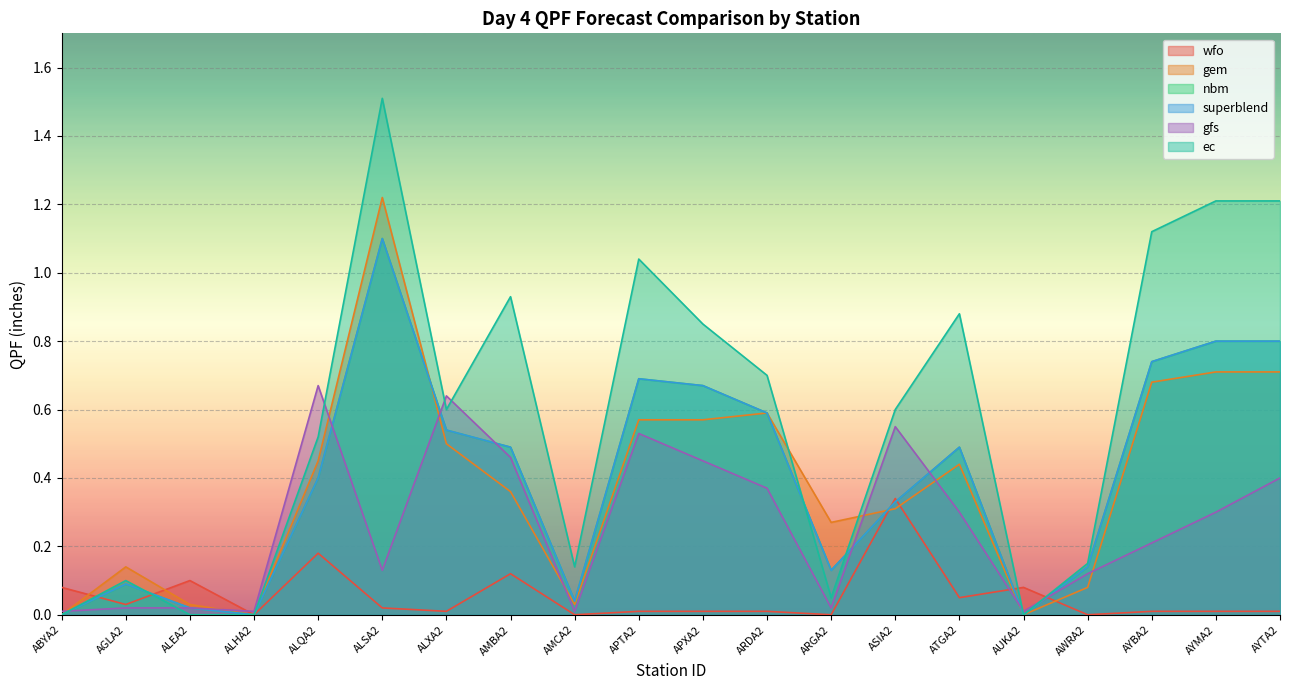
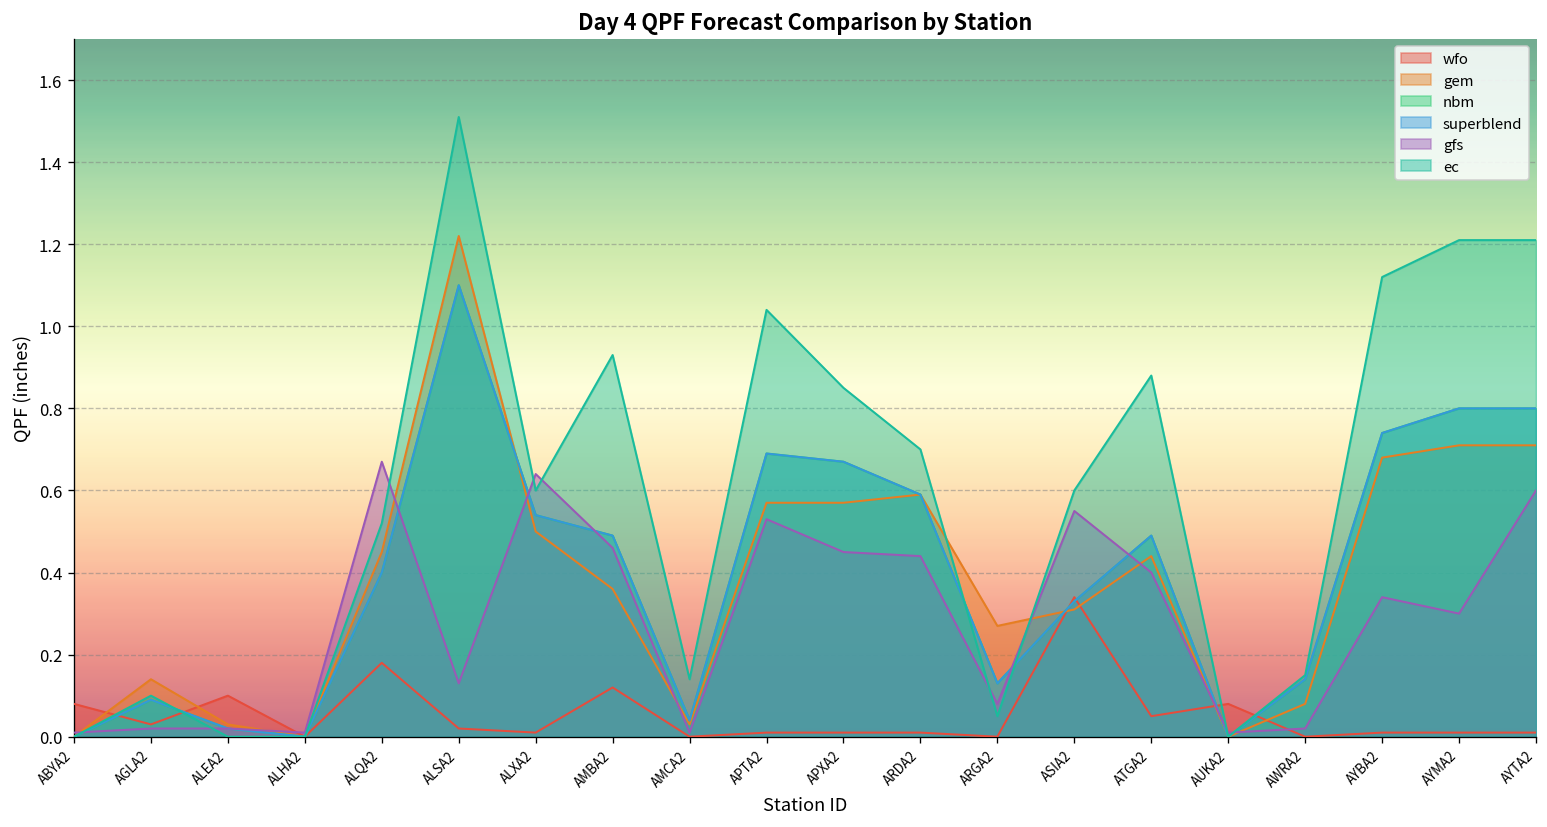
gfs, ARDA2: 0.37 -> 0.44
gfs, ARGA2: 0.02 -> 0.08
gfs, ATGA2: 0.3 -> 0.4
gfs, AWRA2: 0.12 -> 0.02
gfs, AYBA2: 0.21 -> 0.34
gfs, AYTA2: 0.4 -> 0.6
